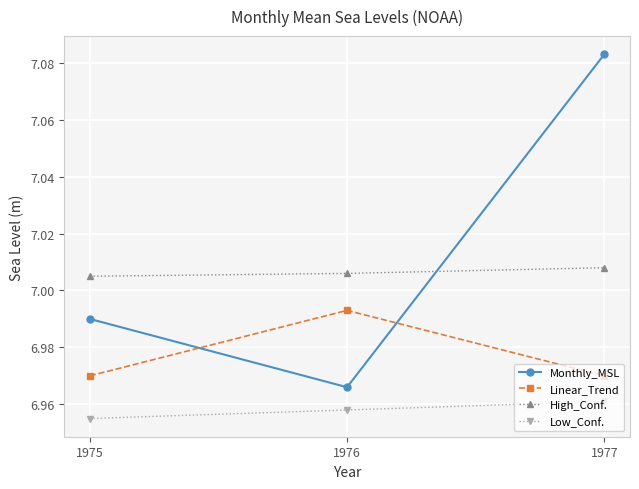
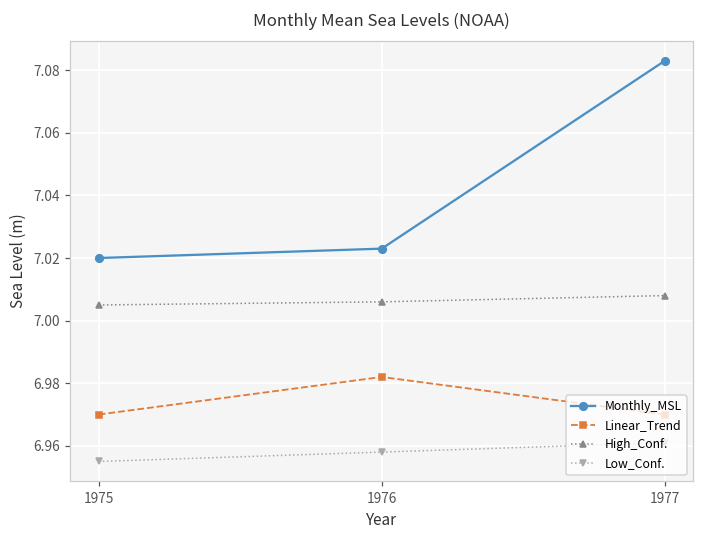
Monthly_MSL, 1975: 6.99 -> 7.02
Monthly_MSL, 1976: 6.966 -> 7.023
Linear_Trend, 1976: 6.993 -> 6.982
